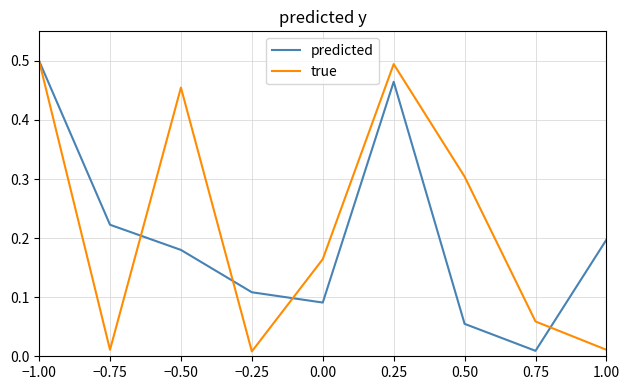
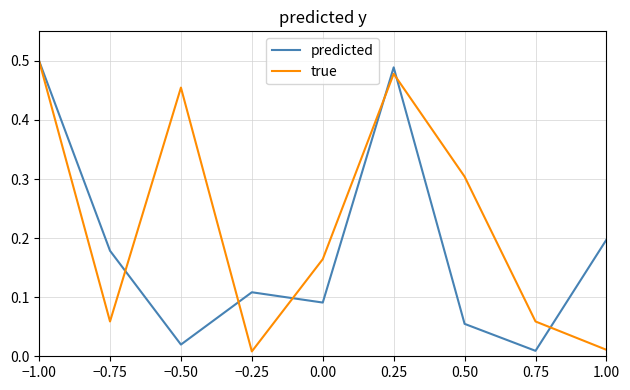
predicted, −0.75: 0.22 -> 0.18
true, −0.75: 0.01 -> 0.06
predicted, −0.50: 0.18 -> 0.02
predicted, 0.25: 0.46 -> 0.49
true, 0.25: 0.49 -> 0.48
